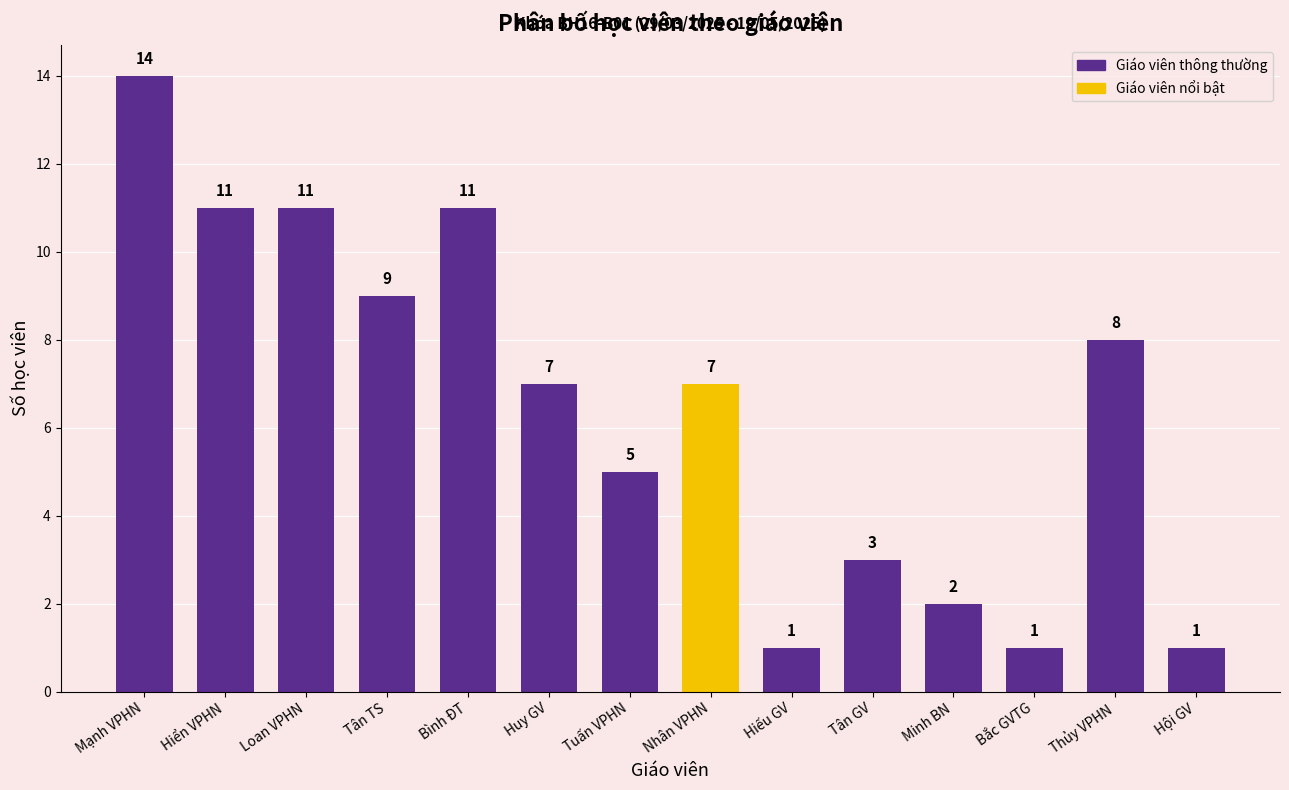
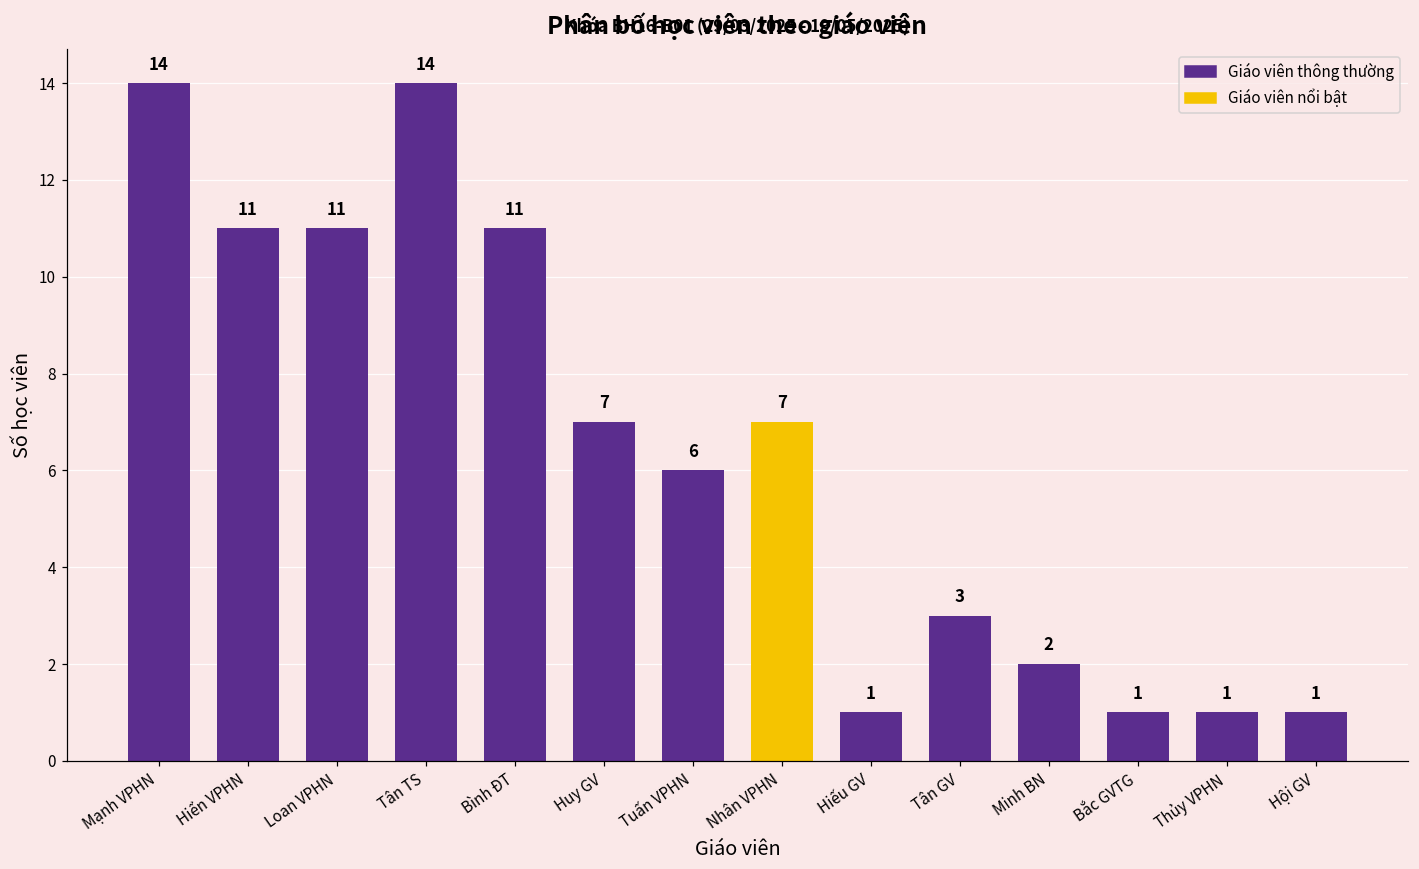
Tân TS: 9 -> 14
Tuấn VPHN: 5 -> 6
Thủy VPHN: 8 -> 1
